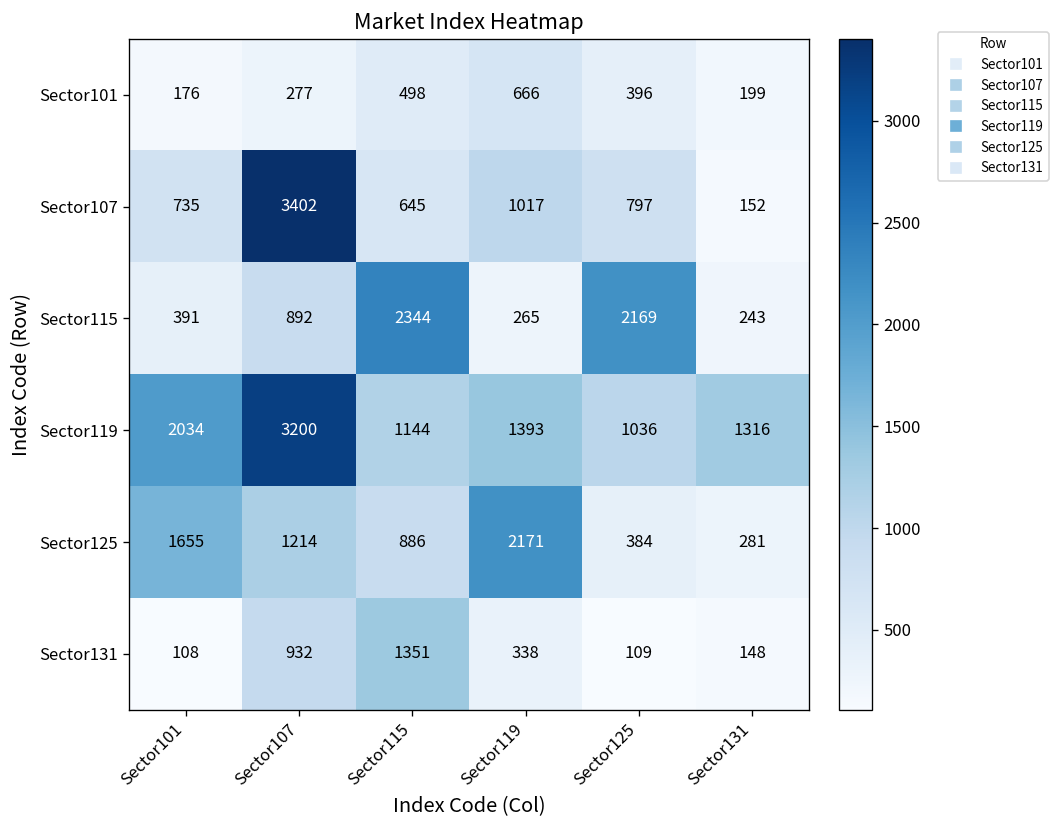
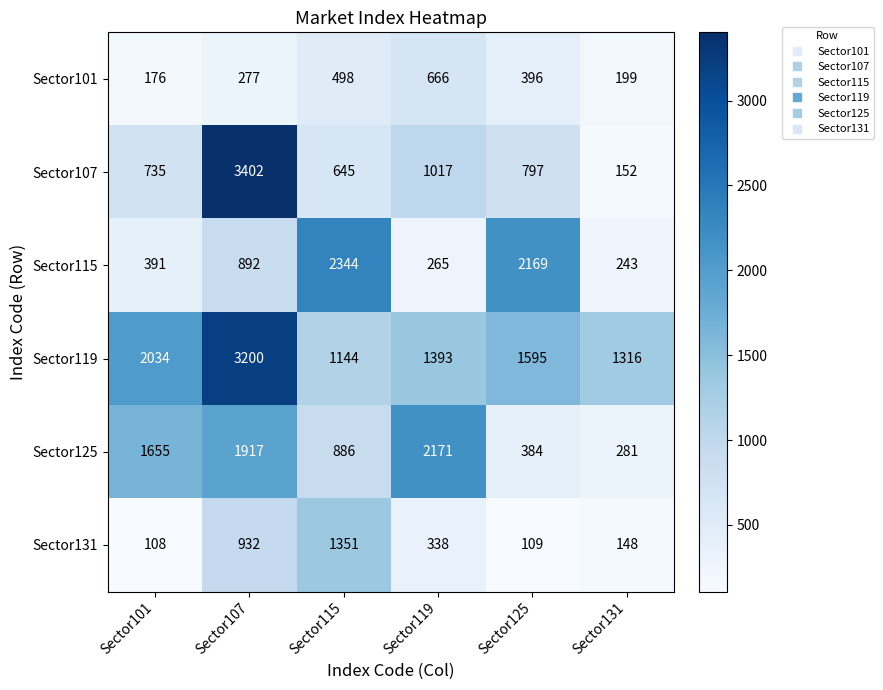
Sector119, Sector125: 1036 -> 1595
Sector125, Sector107: 1214 -> 1917
